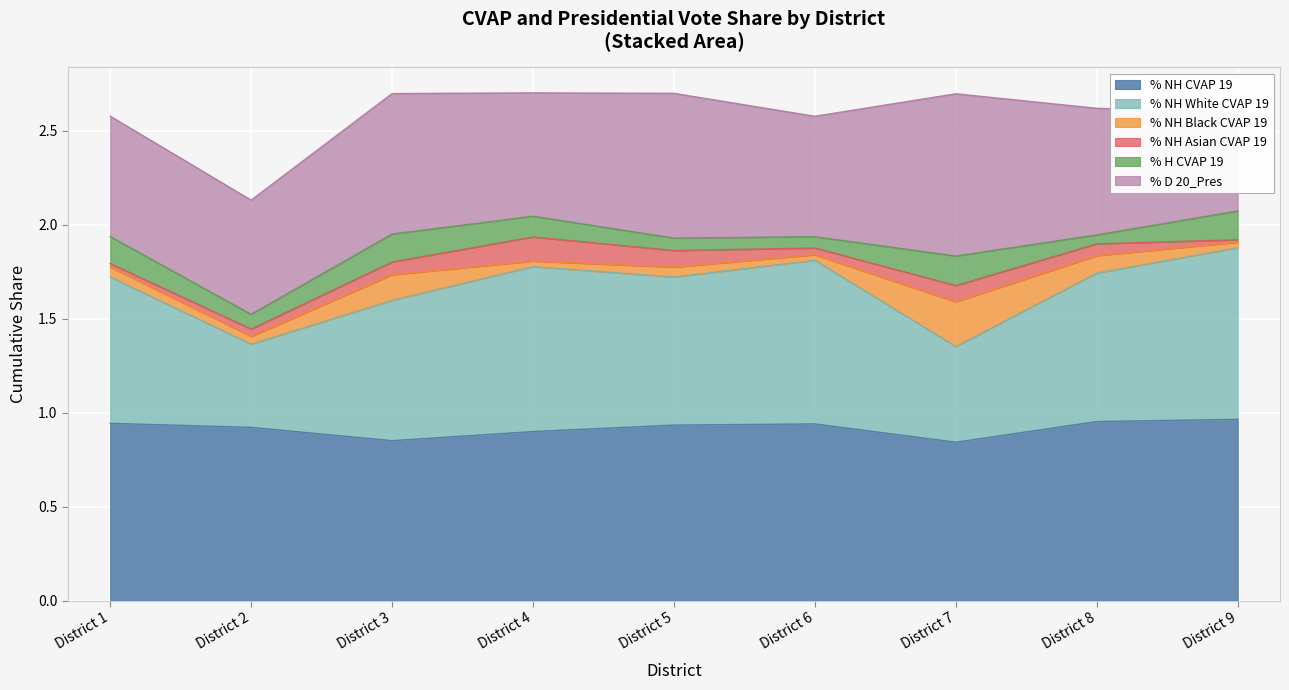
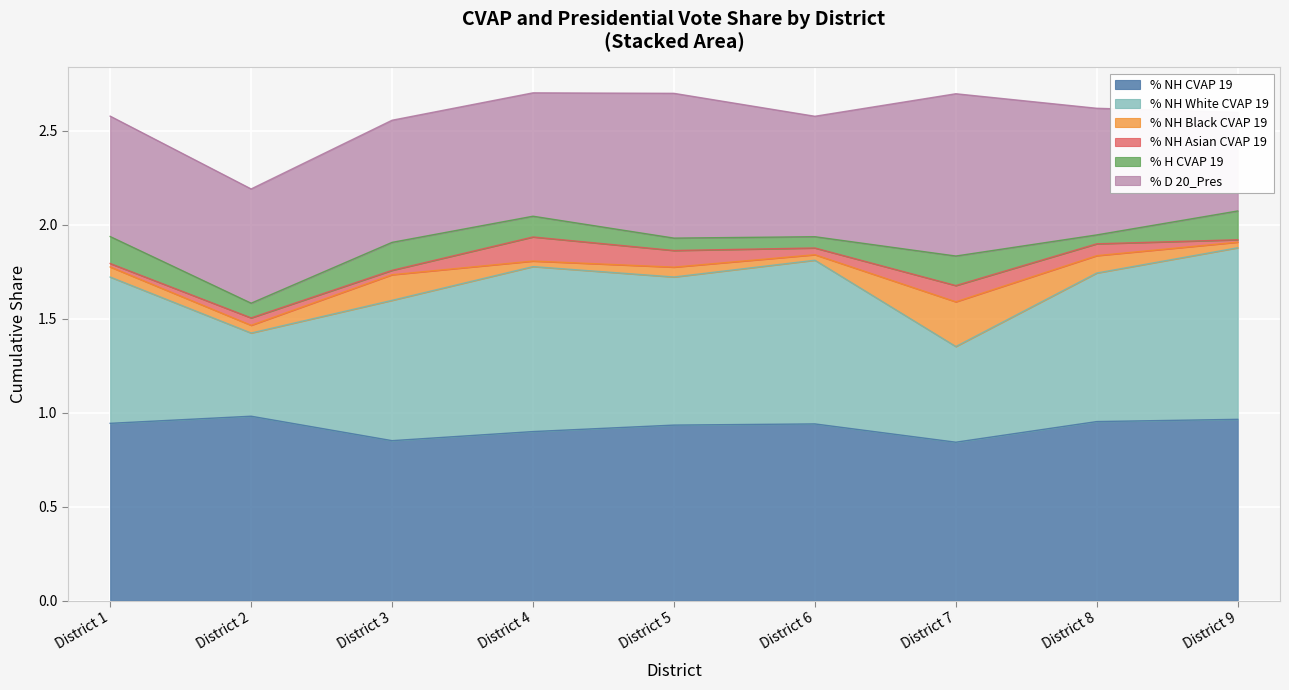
% NH CVAP 19, District 2: 0.92 -> 0.98
% NH Asian CVAP 19, District 3: 0.07 -> 0.02
% D 20_Pres, District 3: 0.75 -> 0.65
